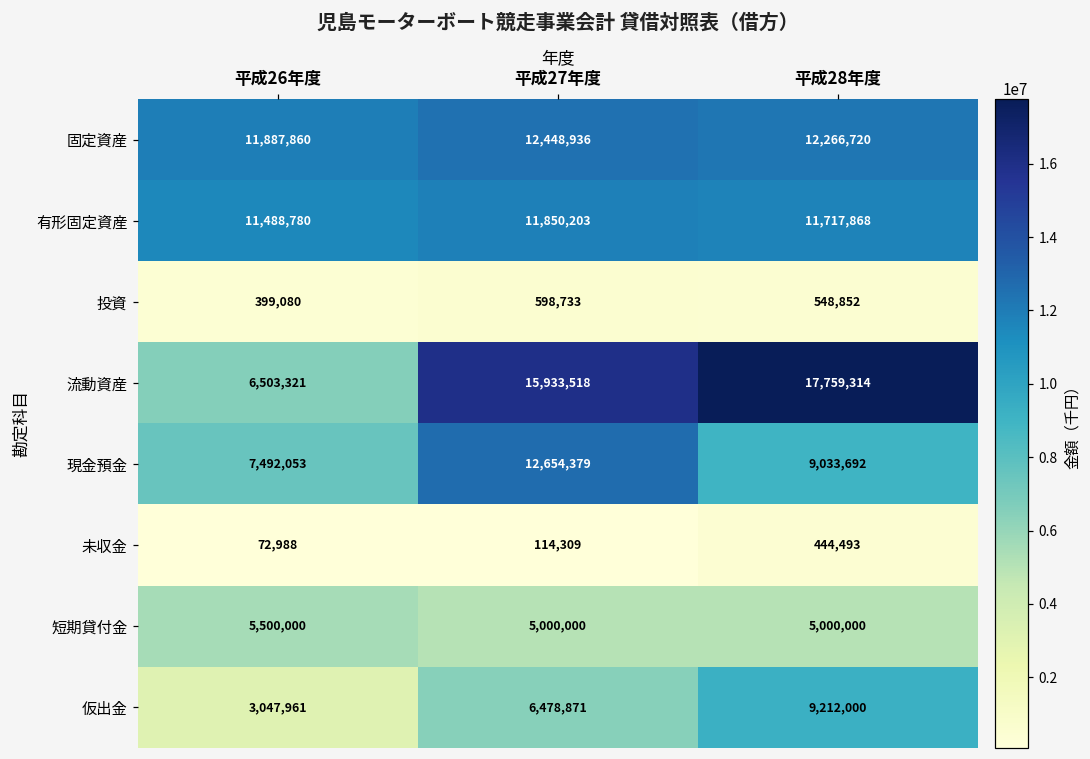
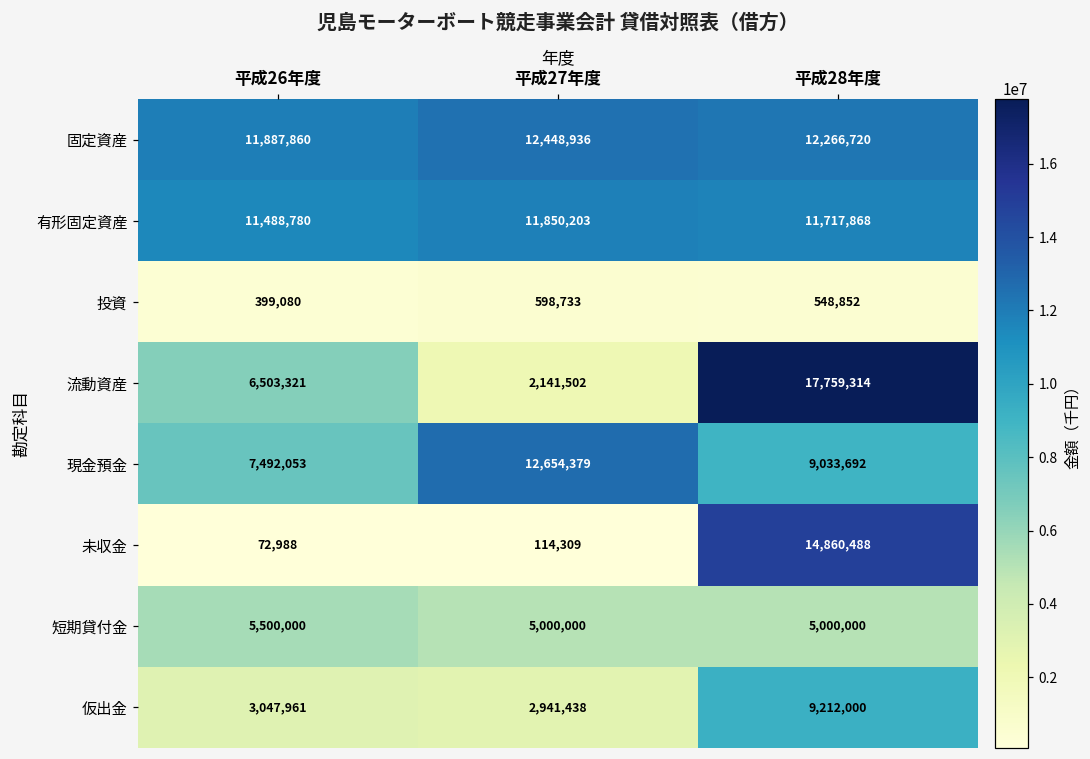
流動資産, 平成27年度: 15,933,518 -> 2,141,502
未収金, 平成28年度: 444,493 -> 14,860,488
仮出金, 平成27年度: 6,478,871 -> 2,941,438
